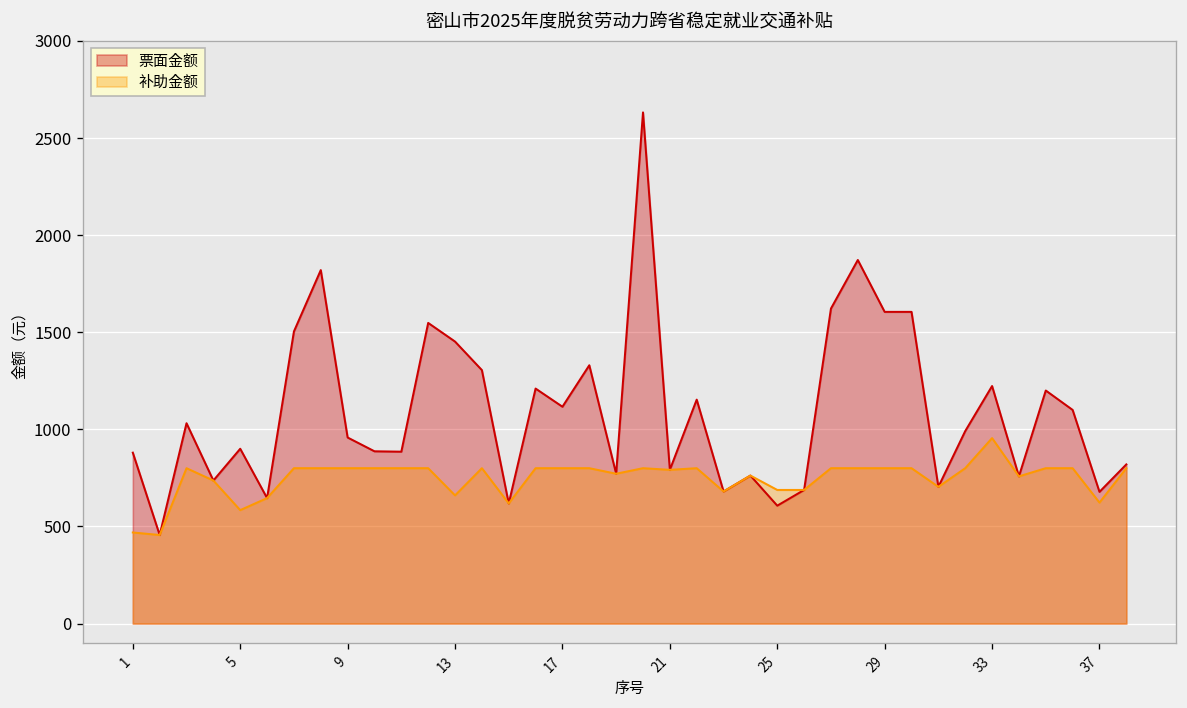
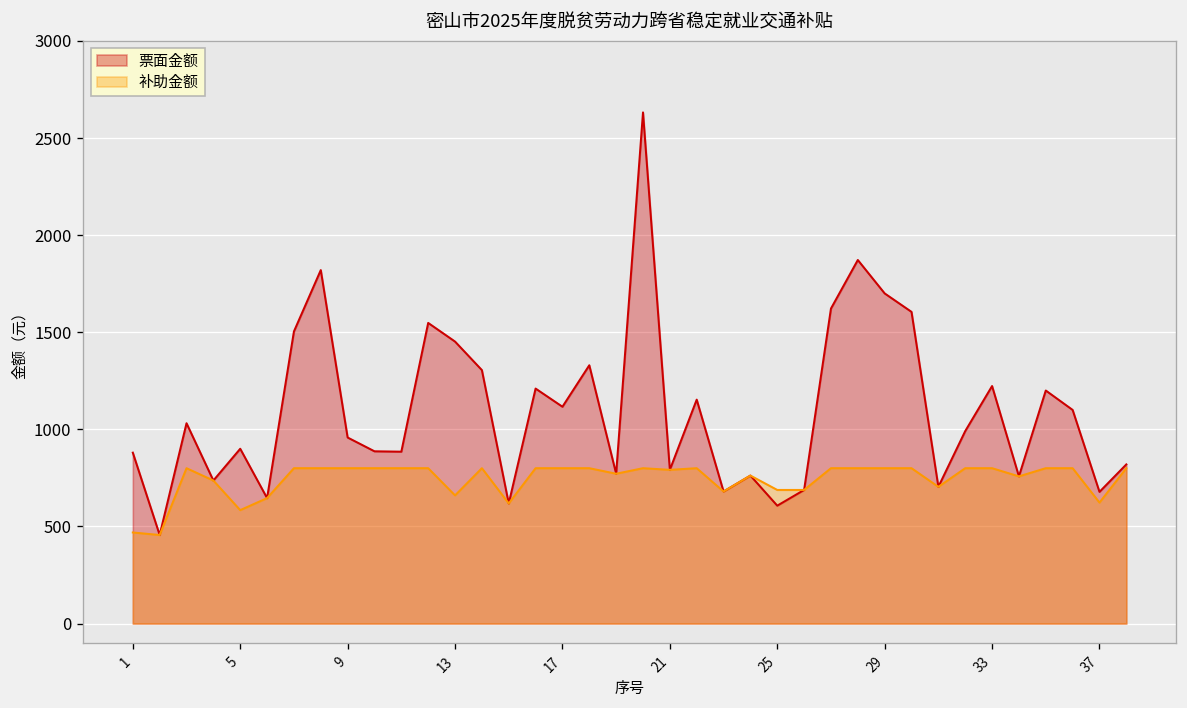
票面金额, 29: 1600 -> 1700
补助金额, 33: 960 -> 800
